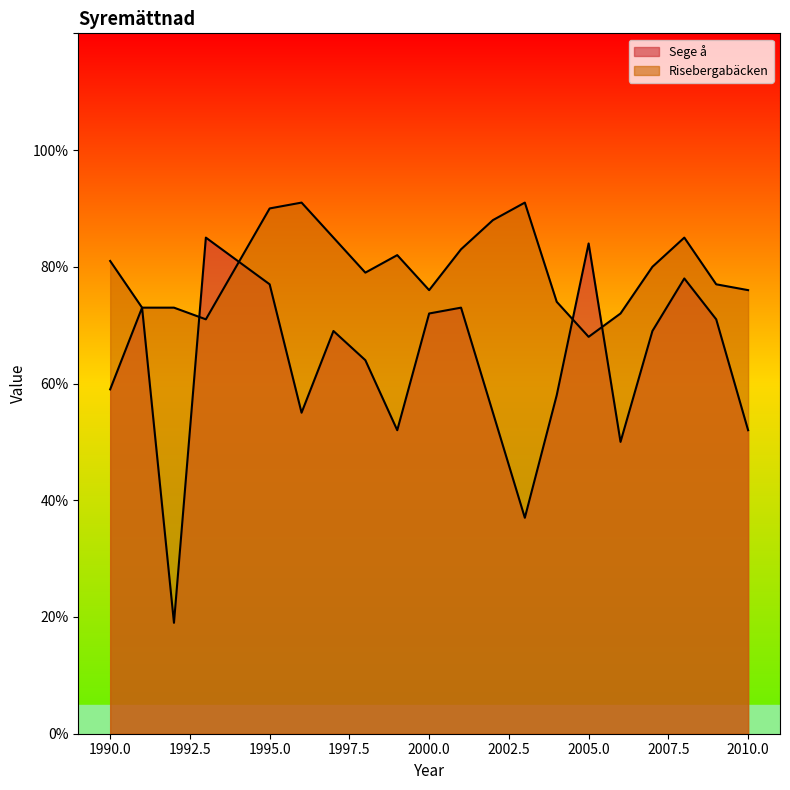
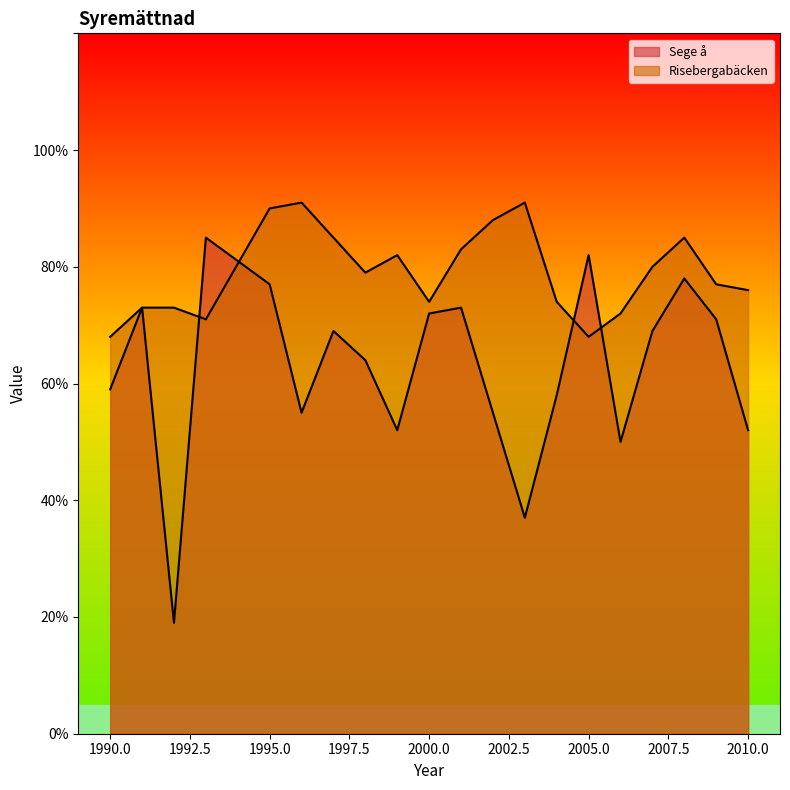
Risebergabäcken, 1990.0: 81% -> 68%
Risebergabäcken, 2000.0: 76% -> 74%
Sege å, 2005.0: 84% -> 82%
